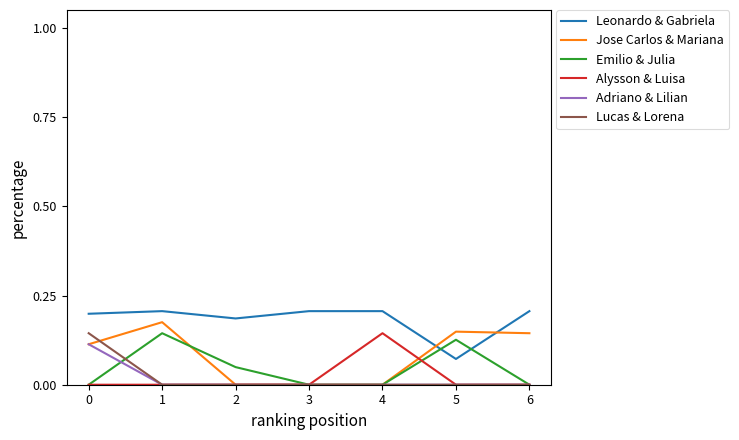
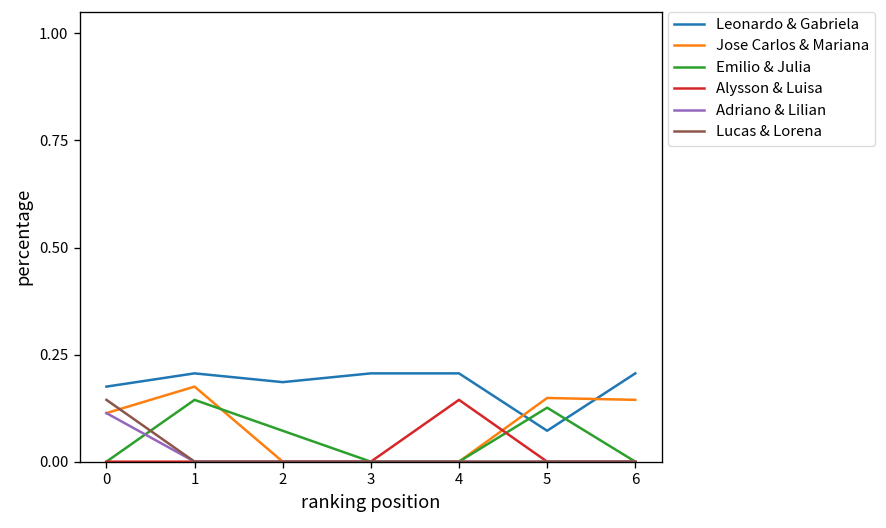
Leonardo & Gabriela, 0: 0.20 -> 0.18
Emilio & Julia, 2: 0.05 -> 0.07
